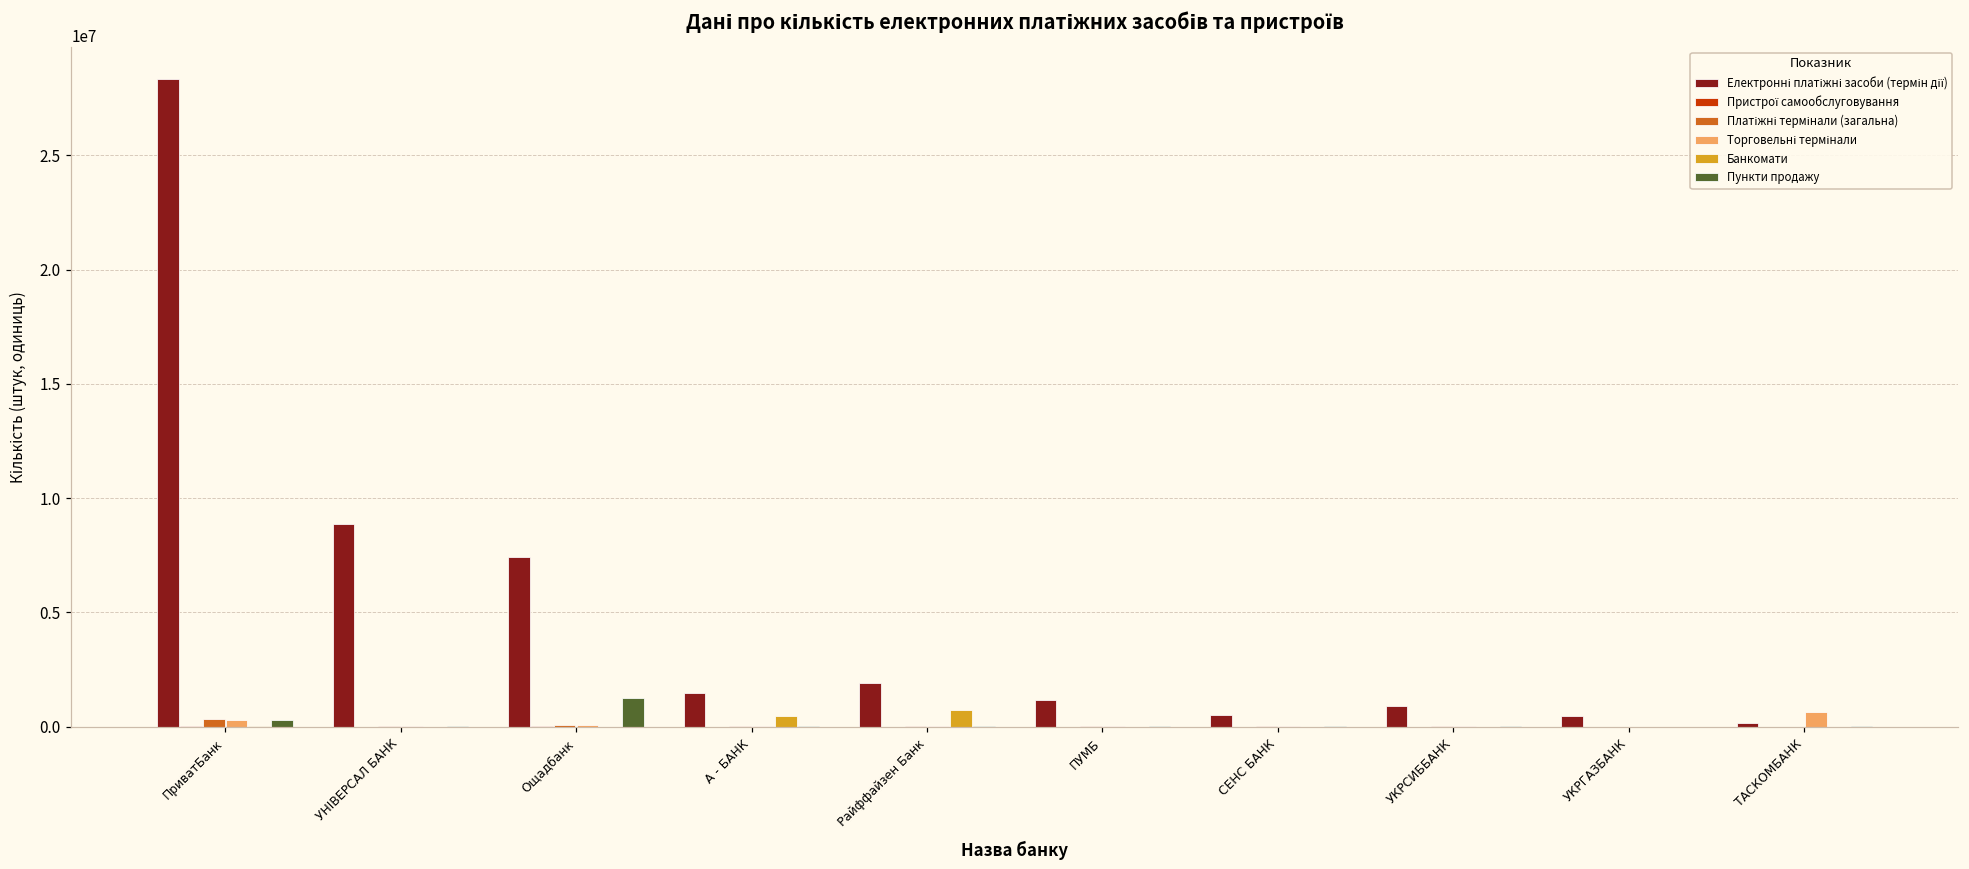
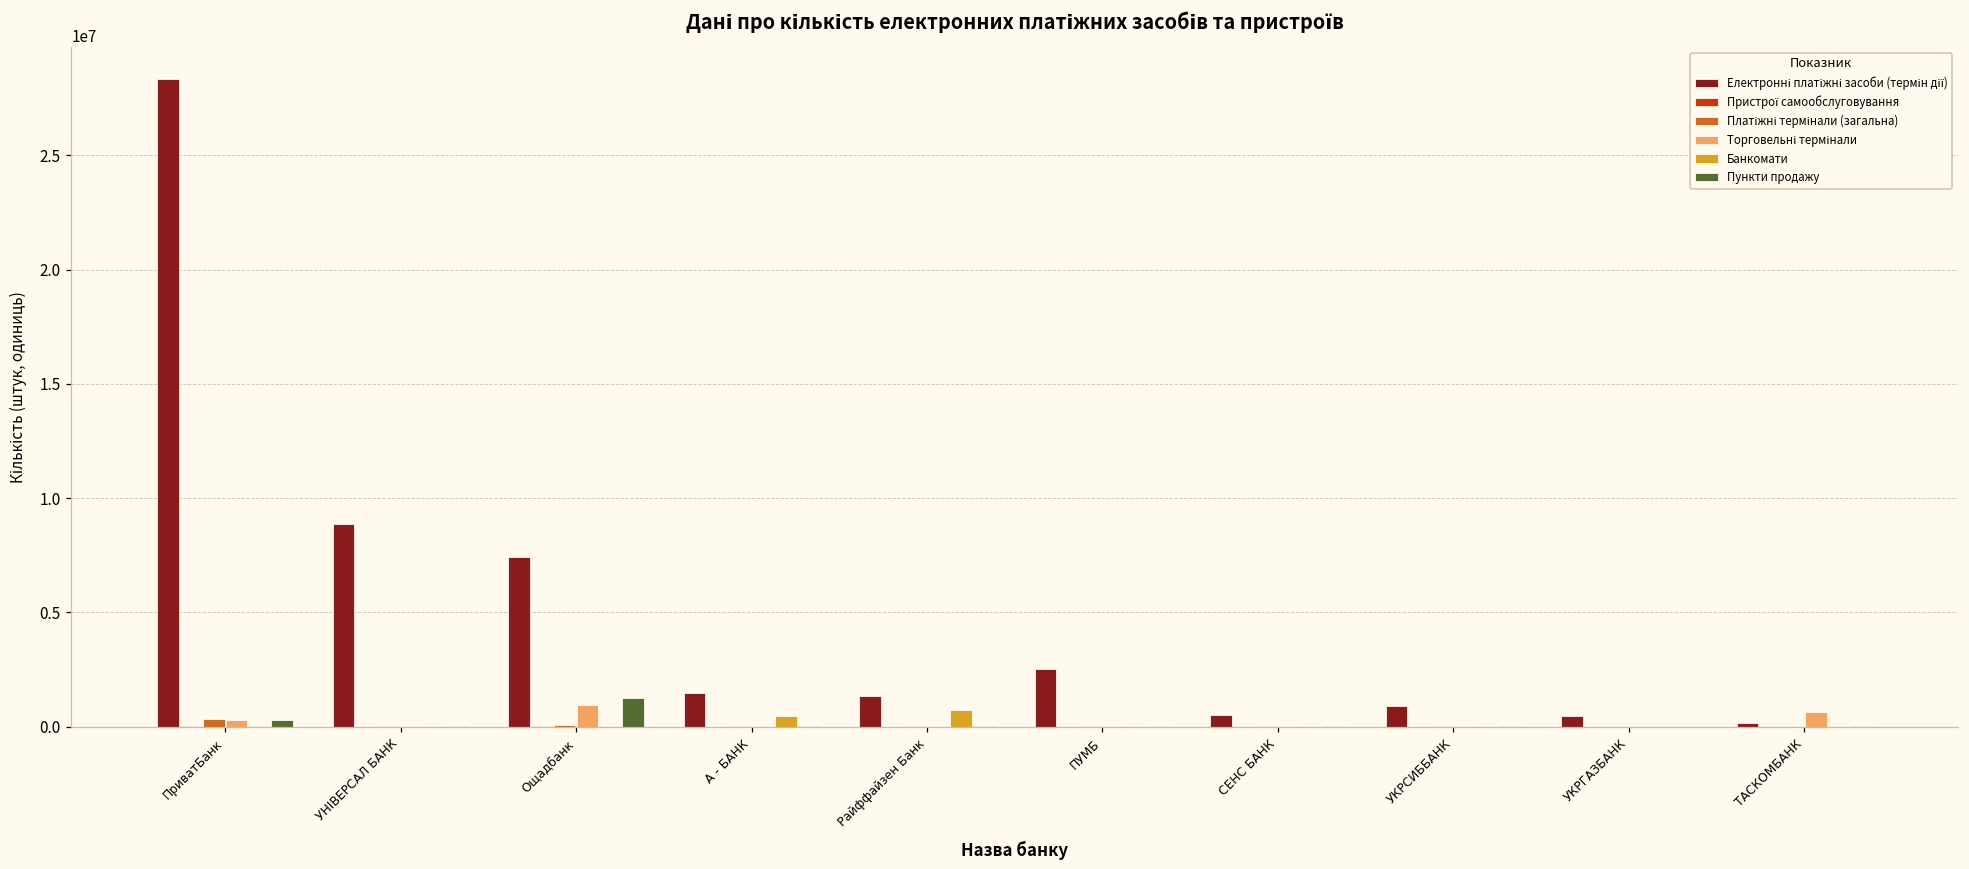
Торговельні термінали, Ощадбанк: 100000 -> 900000
Електронні платіжні засоби (термін дії), Райффайзен Банк: 1900000 -> 1300000
Електронні платіжні засоби (термін дії), ПУМБ: 1100000 -> 2500000
